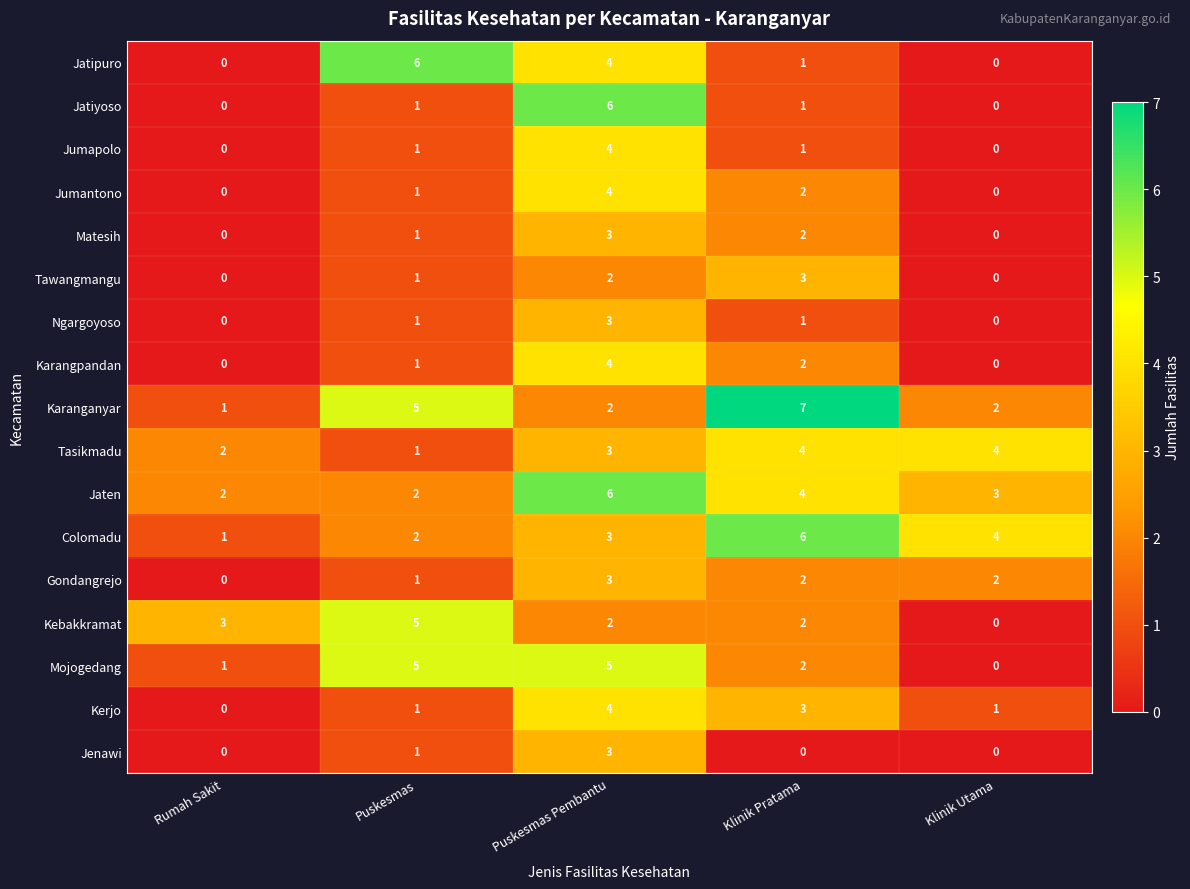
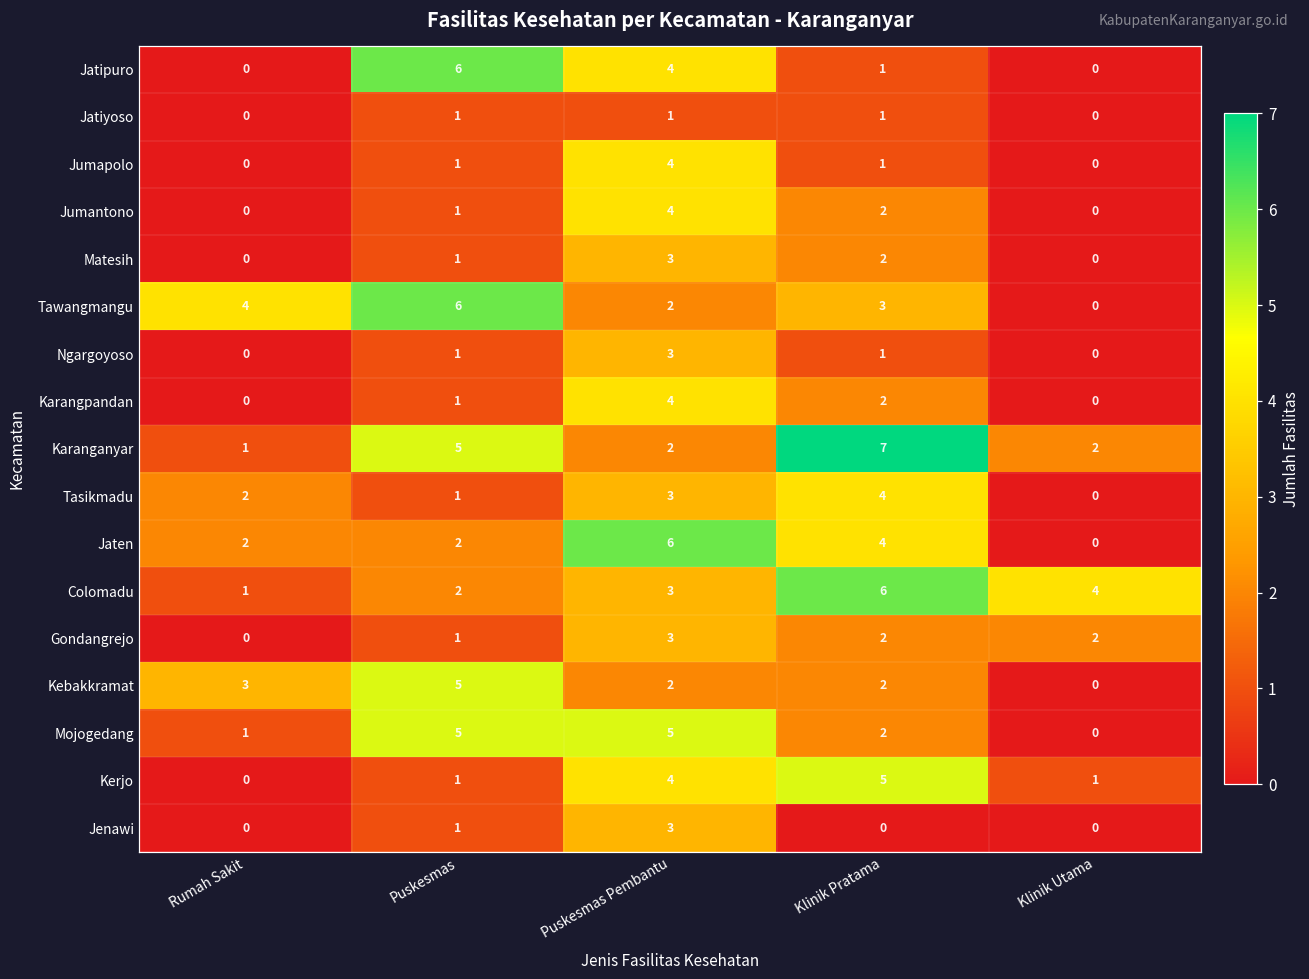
Jatiyoso, Puskesmas Pembantu: 6 -> 1
Tawangmangu, Rumah Sakit: 0 -> 4
Tawangmangu, Puskesmas: 1 -> 6
Tasikmadu, Klinik Utama: 4 -> 0
Jaten, Klinik Utama: 3 -> 0
Kerjo, Klinik Pratama: 3 -> 5
